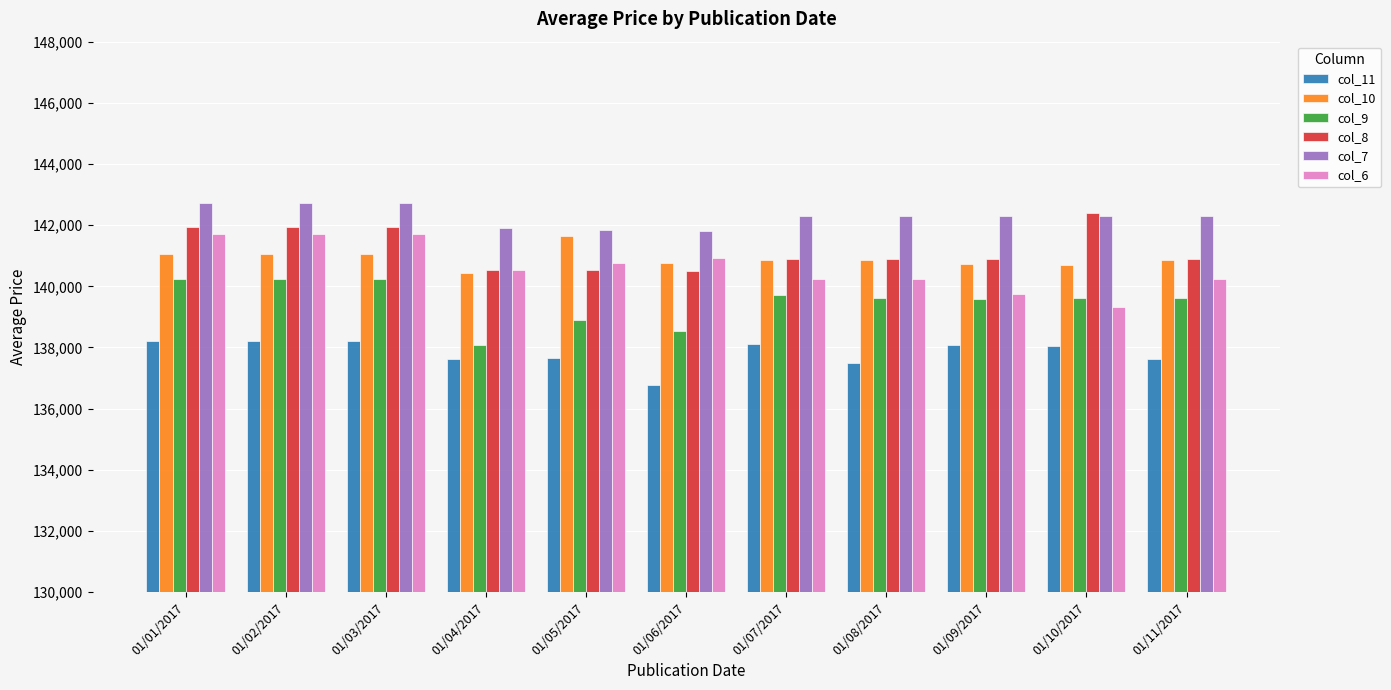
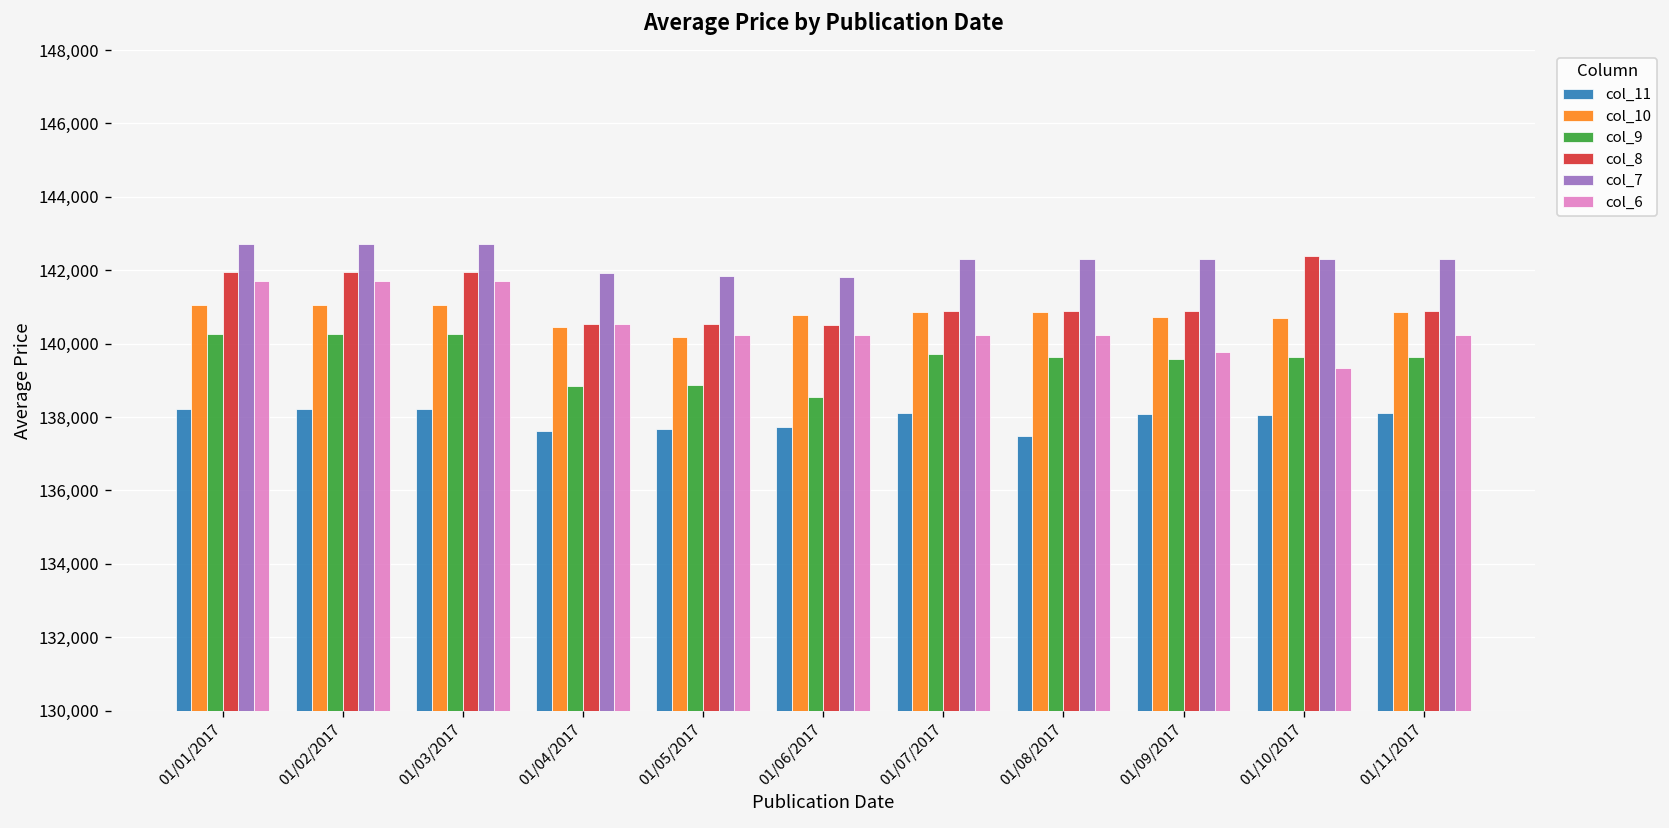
col_9, 01/04/2017: 138,100 -> 138,800
col_10, 01/05/2017: 141,600 -> 140,200
col_6, 01/05/2017: 140,800 -> 140,200
col_11, 01/06/2017: 136,800 -> 137,700
col_6, 01/06/2017: 140,900 -> 140,200
col_11, 01/11/2017: 137,600 -> 138,100
